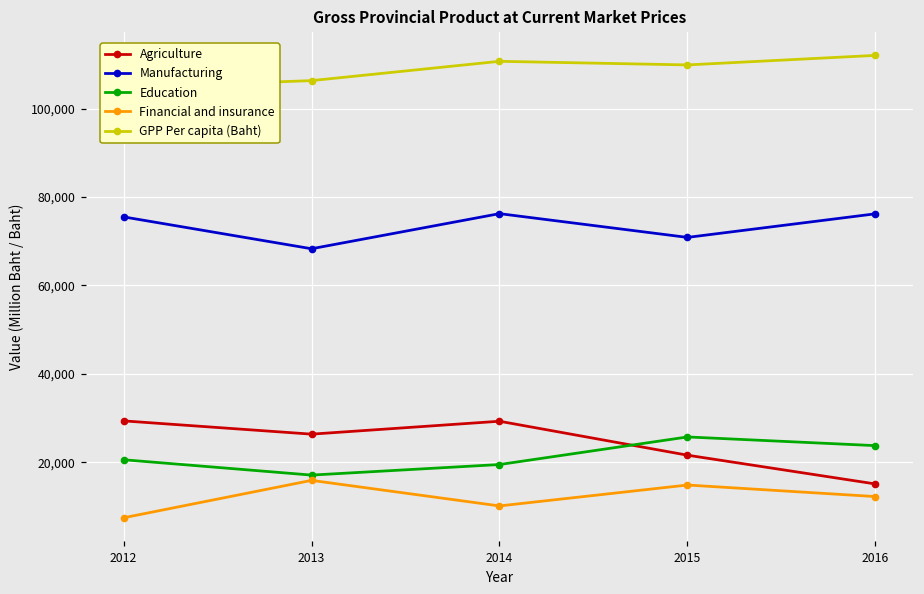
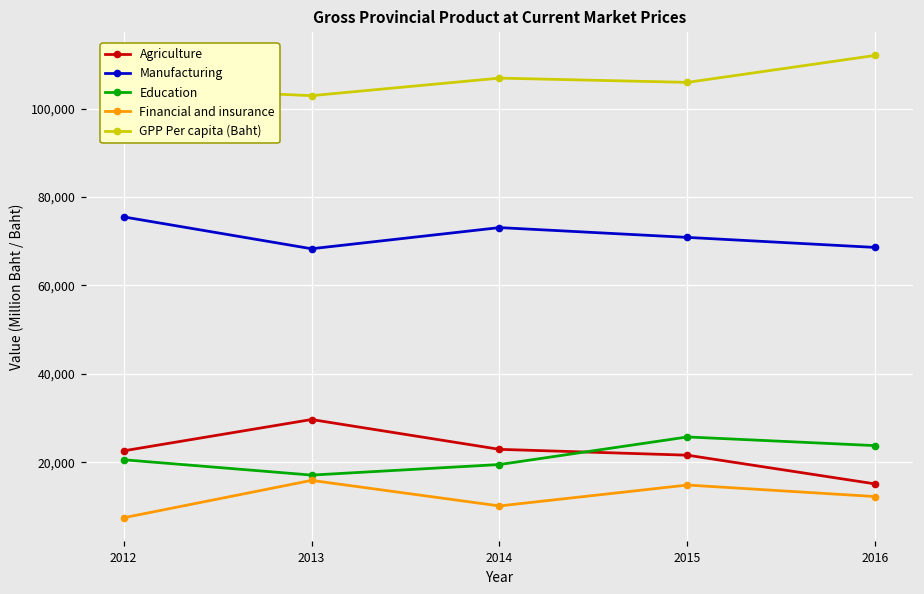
Agriculture, 2012: 29,000 -> 23,000
Agriculture, 2013: 26,000 -> 30,000
GPP Per capita (Baht), 2013: 106,000 -> 103,000
Agriculture, 2014: 29,000 -> 23,000
Manufacturing, 2014: 76,000 -> 73,000
GPP Per capita (Baht), 2014: 111,000 -> 107,000
GPP Per capita (Baht), 2015: 110,000 -> 106,000
Manufacturing, 2016: 76,000 -> 69,000
